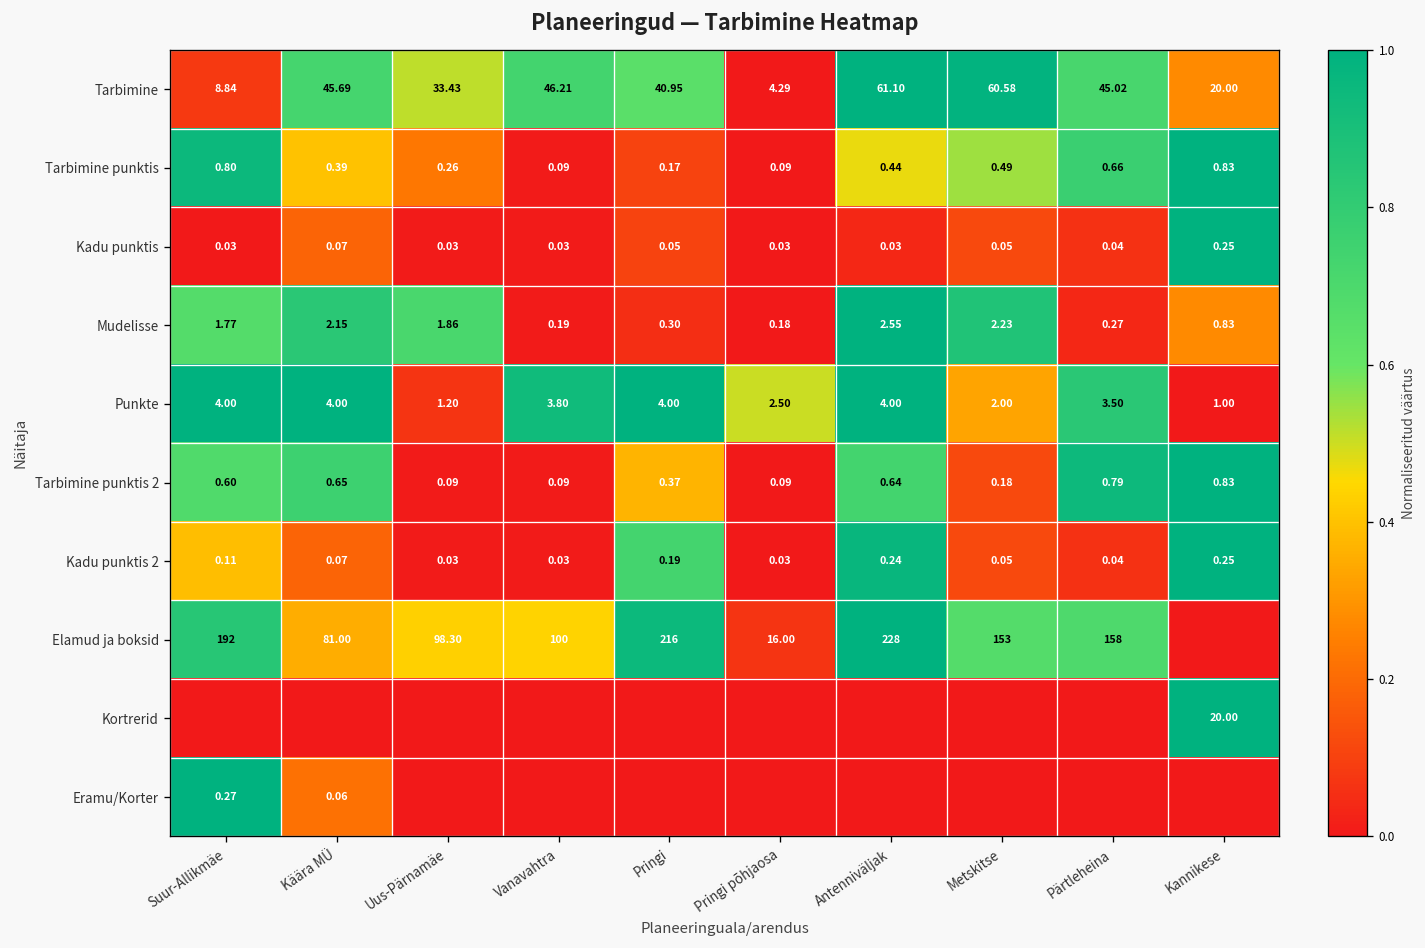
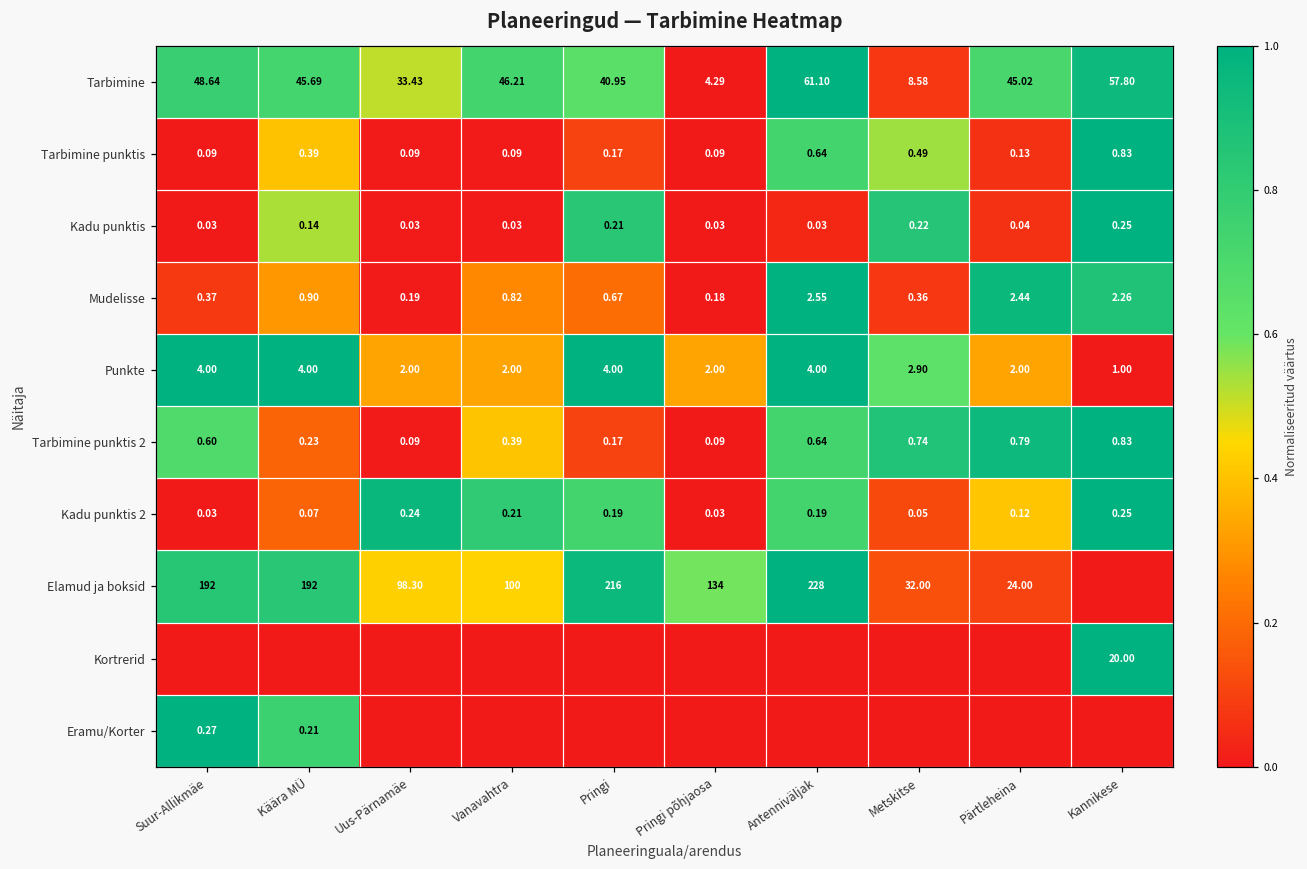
Tarbimine, Suur-Allikmäe: 8.84 -> 48.64
Tarbimine, Metskitse: 60.58 -> 8.58
Tarbimine, Kannikese: 20.00 -> 57.80
Tarbimine punktis, Suur-Allikmäe: 0.80 -> 0.09
Tarbimine punktis, Uus-Pärnamäe: 0.26 -> 0.09
Tarbimine punktis, Antenniväljak: 0.44 -> 0.64
Tarbimine punktis, Pärtleheina: 0.66 -> 0.13
Kadu punktis, Käära MÜ: 0.07 -> 0.14
Kadu punktis, Pringi: 0.05 -> 0.21
Kadu punktis, Metskitse: 0.05 -> 0.22
Mudelisse, Suur-Allikmäe: 1.77 -> 0.37
Mudelisse, Käära MÜ: 2.15 -> 0.90
Mudelisse, Uus-Pärnamäe: 1.86 -> 0.19
Mudelisse, Vanavahtra: 0.19 -> 0.82
Mudelisse, Pringi: 0.30 -> 0.67
Mudelisse, Metskitse: 2.23 -> 0.36
Mudelisse, Pärtleheina: 0.27 -> 2.44
Mudelisse, Kannikese: 0.83 -> 2.26
Punkte, Uus-Pärnamäe: 1.20 -> 2.00
Punkte, Vanavahtra: 3.80 -> 2.00
Punkte, Pringi põhjaosa: 2.50 -> 2.00
Punkte, Metskitse: 2.00 -> 2.90
Punkte, Pärtleheina: 3.50 -> 2.00
Tarbimine punktis 2, Käära MÜ: 0.65 -> 0.23
Tarbimine punktis 2, Vanavahtra: 0.09 -> 0.39
Tarbimine punktis 2, Pringi: 0.37 -> 0.17
Tarbimine punktis 2, Metskitse: 0.18 -> 0.74
Kadu punktis 2, Suur-Allikmäe: 0.11 -> 0.03
Kadu punktis 2, Uus-Pärnamäe: 0.03 -> 0.24
Kadu punktis 2, Vanavahtra: 0.03 -> 0.21
Kadu punktis 2, Antenniväljak: 0.24 -> 0.19
Kadu punktis 2, Pärtleheina: 0.04 -> 0.12
Elamud ja boksid, Käära MÜ: 81.00 -> 192
Elamud ja boksid, Pringi põhjaosa: 16.00 -> 134
Elamud ja boksid, Metskitse: 153 -> 32.00
Elamud ja boksid, Pärtleheina: 158 -> 24.00
Eramu/Korter, Käära MÜ: 0.06 -> 0.21
